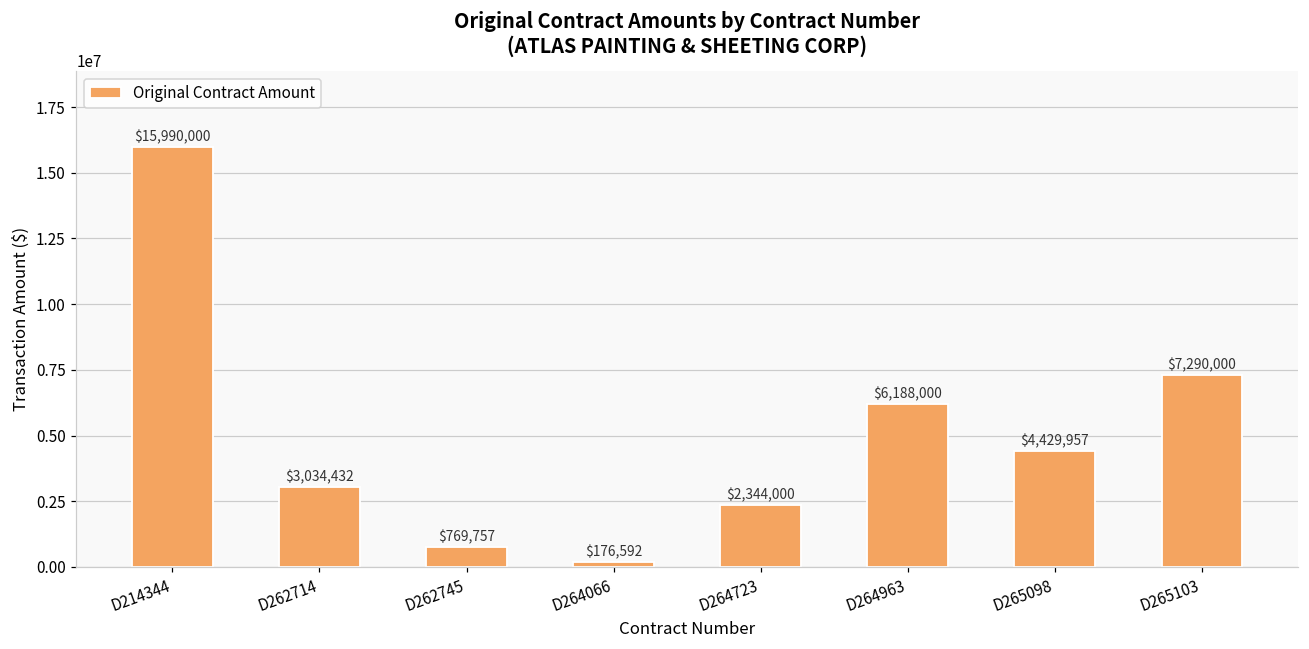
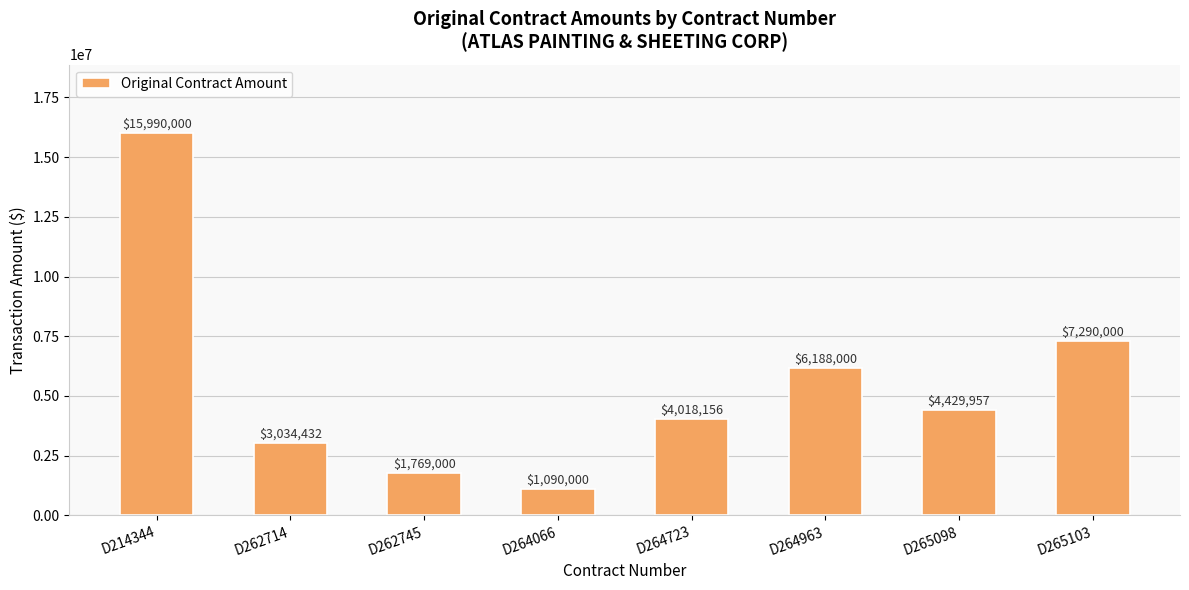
D262745: $769,757 -> $1,769,000
D264066: $176,592 -> $1,090,000
D264723: $2,344,000 -> $4,018,156
